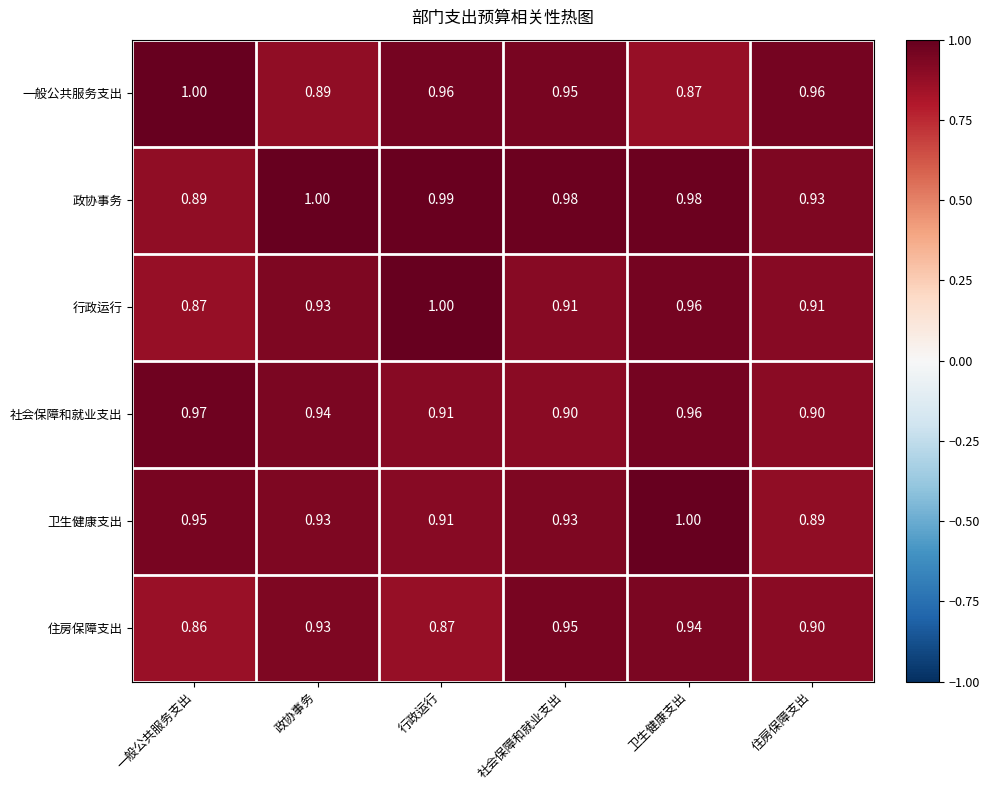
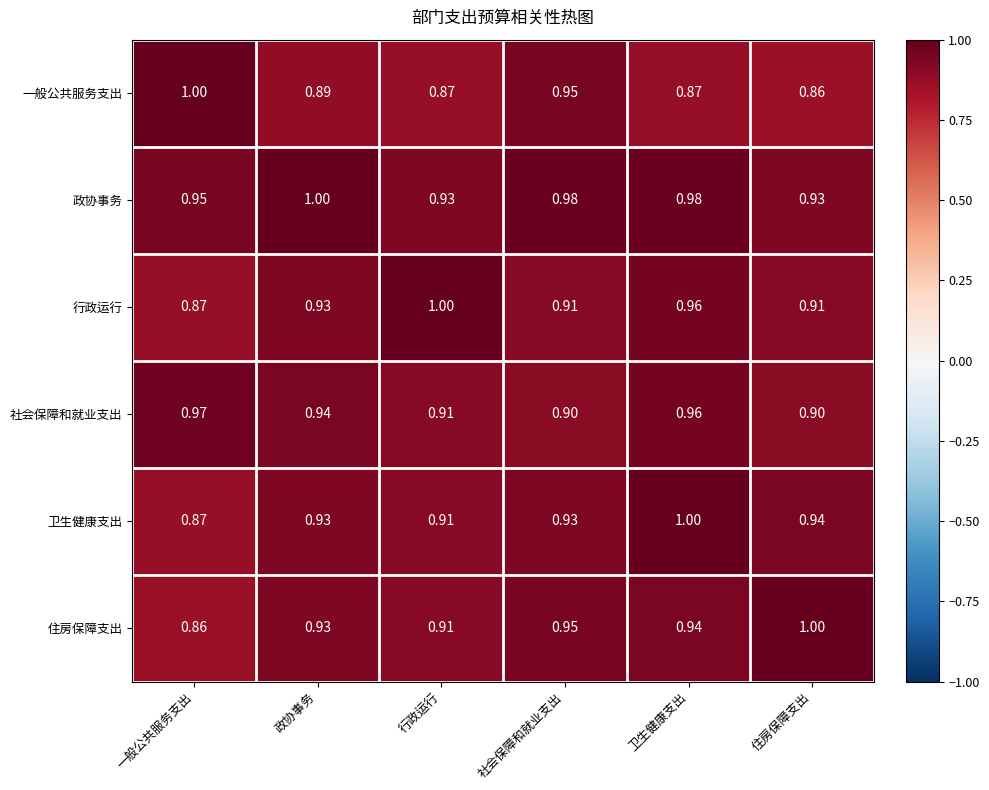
一般公共服务支出, 行政运行: 0.96 -> 0.87
一般公共服务支出, 住房保障支出: 0.96 -> 0.86
政协事务, 一般公共服务支出: 0.89 -> 0.95
政协事务, 行政运行: 0.99 -> 0.93
卫生健康支出, 一般公共服务支出: 0.95 -> 0.87
卫生健康支出, 住房保障支出: 0.89 -> 0.94
住房保障支出, 行政运行: 0.87 -> 0.91
住房保障支出, 住房保障支出: 0.90 -> 1.00
